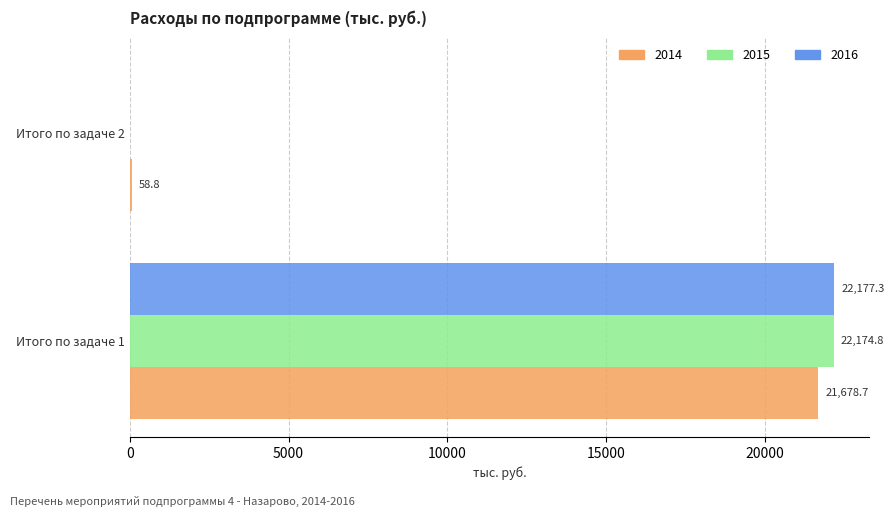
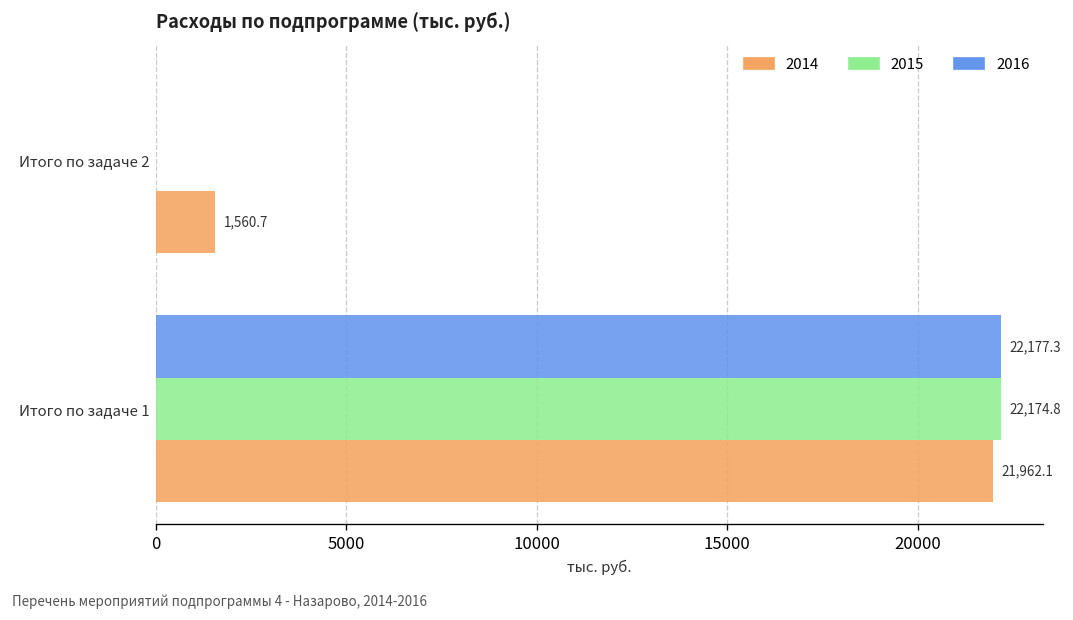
2014, Итого по задаче 2: 58.8 -> 1,560.7
2014, Итого по задаче 1: 21,678.7 -> 21,962.1
